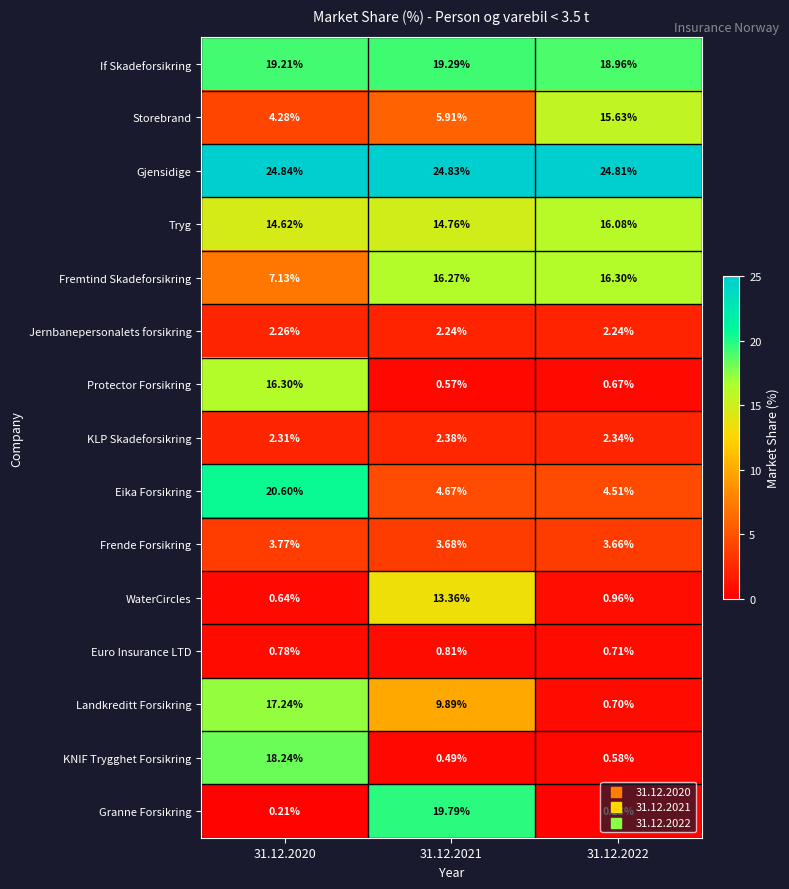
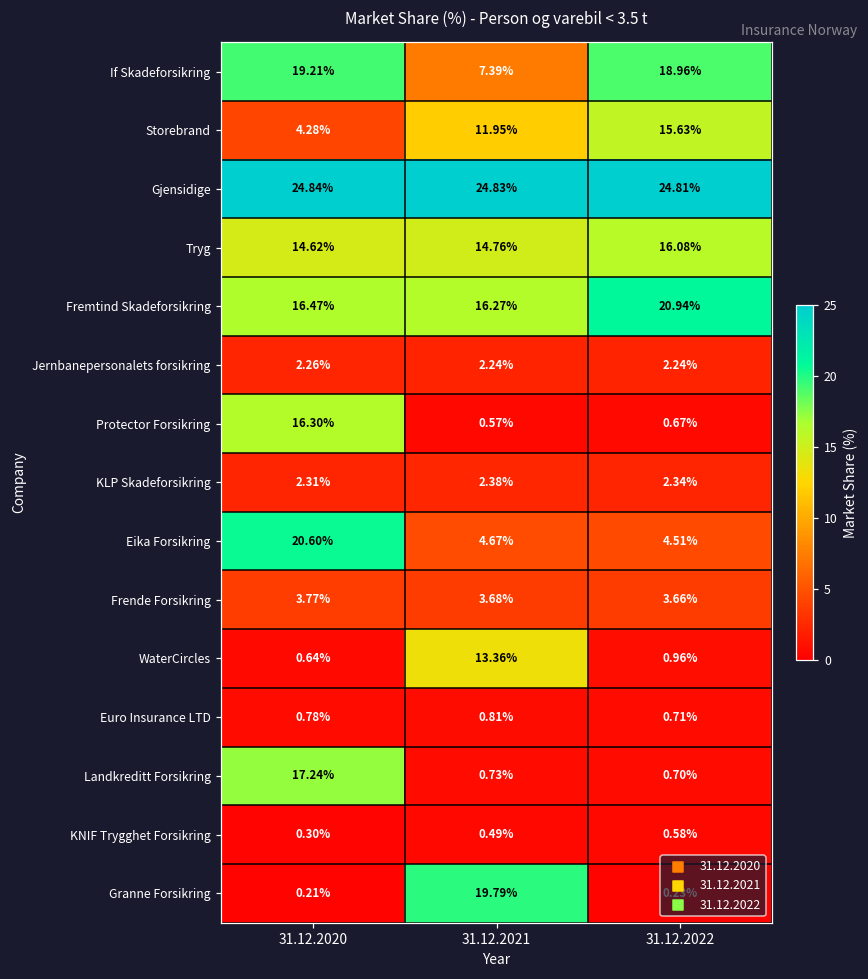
If Skadeforsikring, 31.12.2021: 19.29% -> 7.39%
Storebrand, 31.12.2021: 5.91% -> 11.95%
Fremtind Skadeforsikring, 31.12.2020: 7.13% -> 16.47%
Fremtind Skadeforsikring, 31.12.2022: 16.30% -> 20.94%
Landkreditt Forsikring, 31.12.2021: 9.89% -> 0.73%
KNIF Trygghet Forsikring, 31.12.2020: 18.24% -> 0.30%
